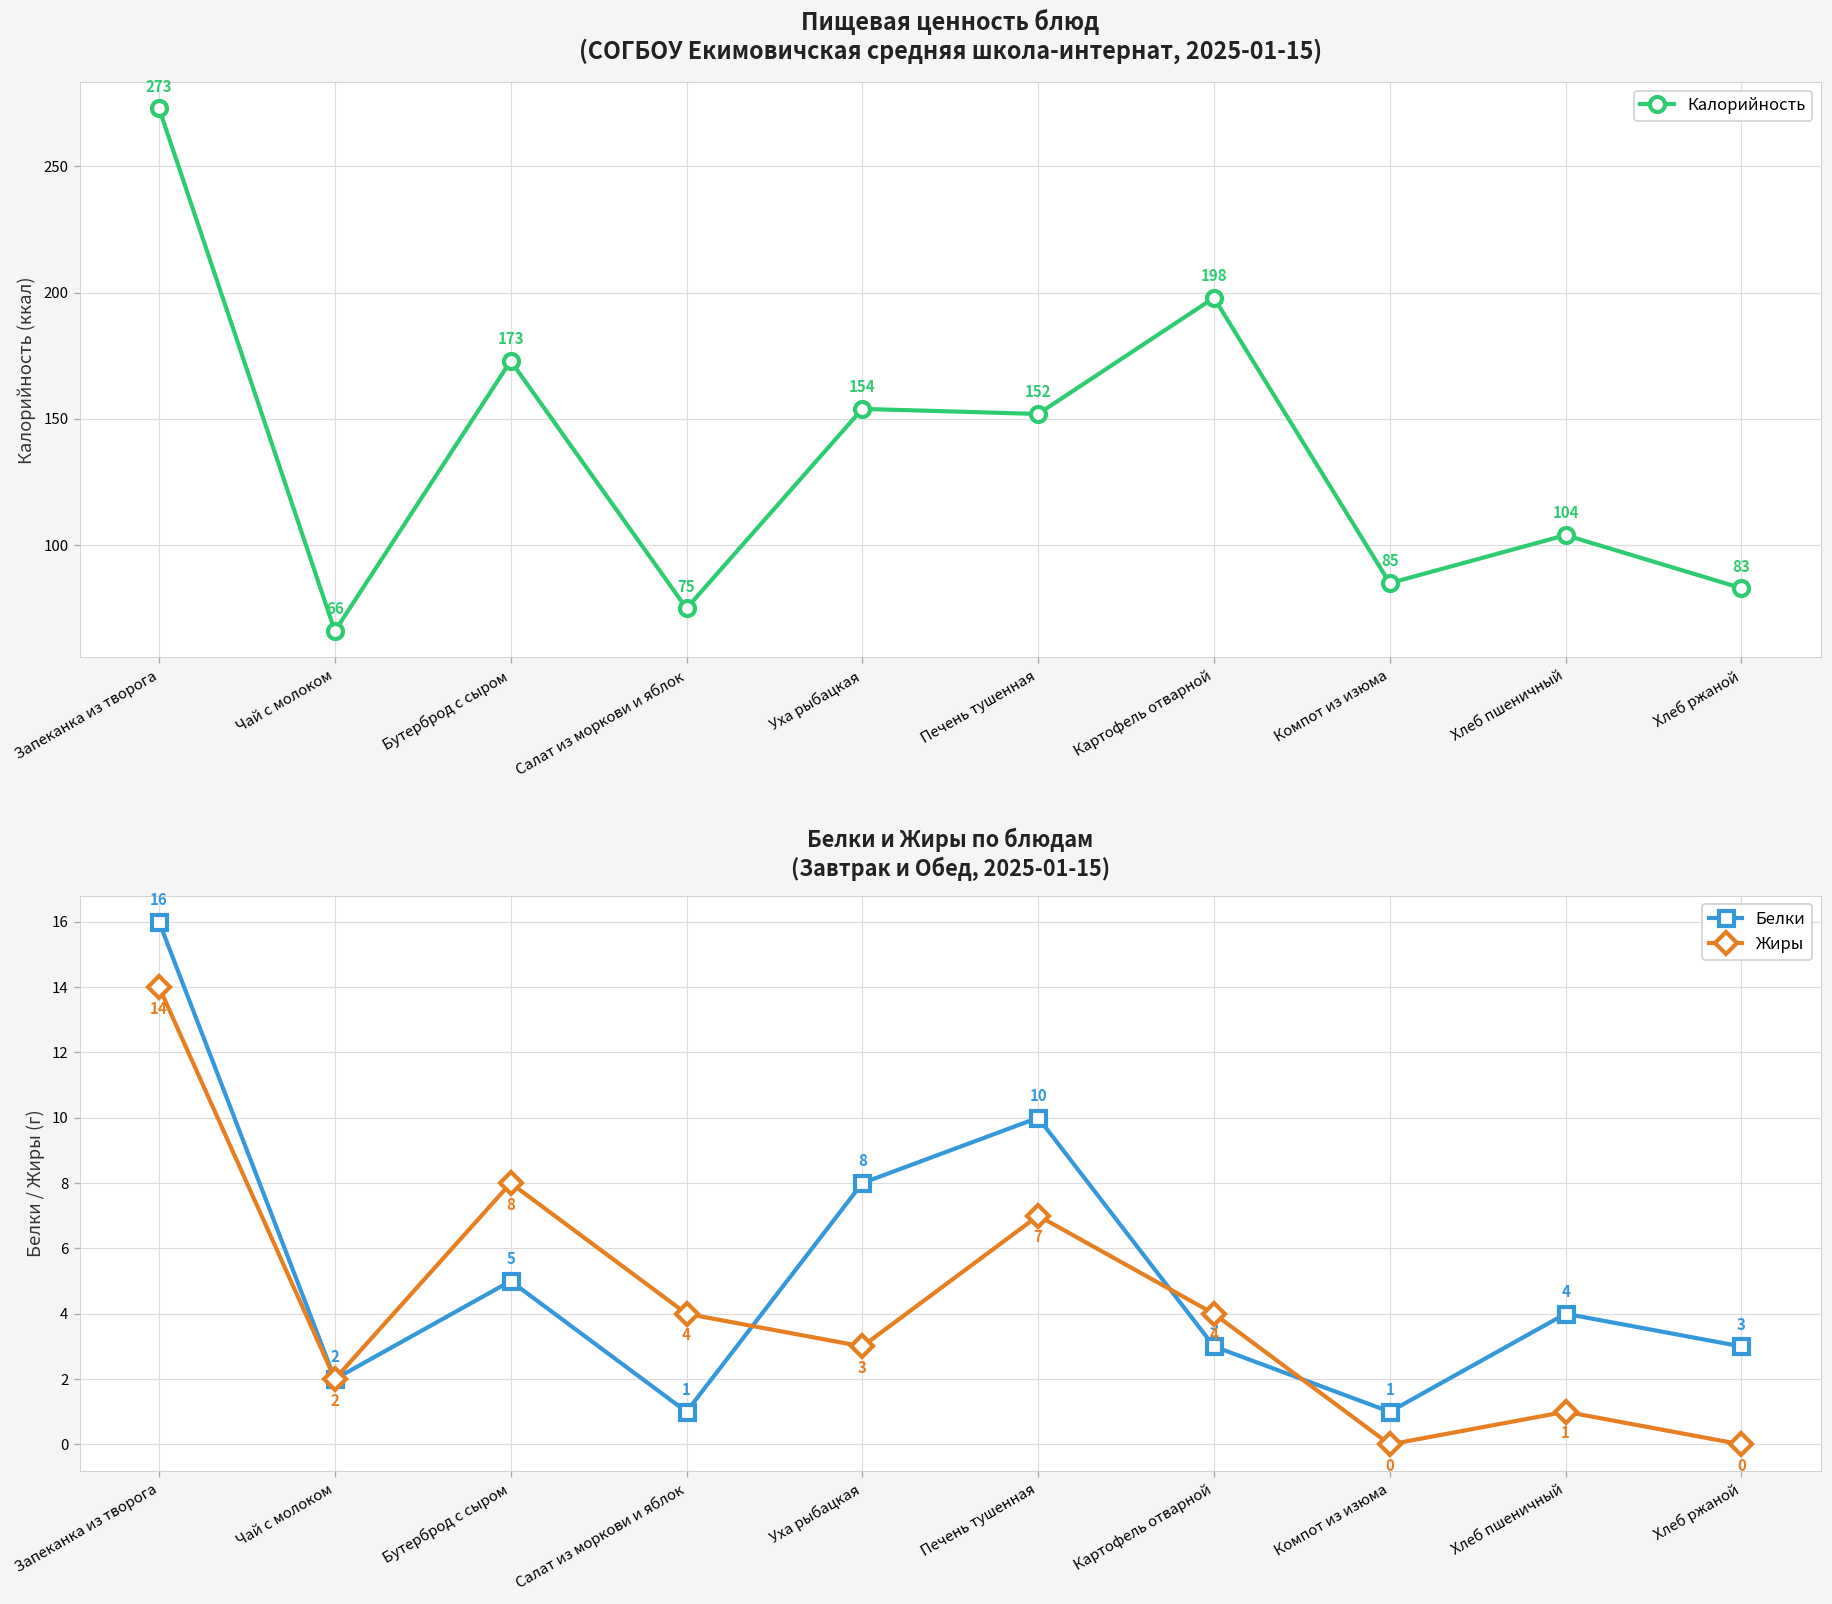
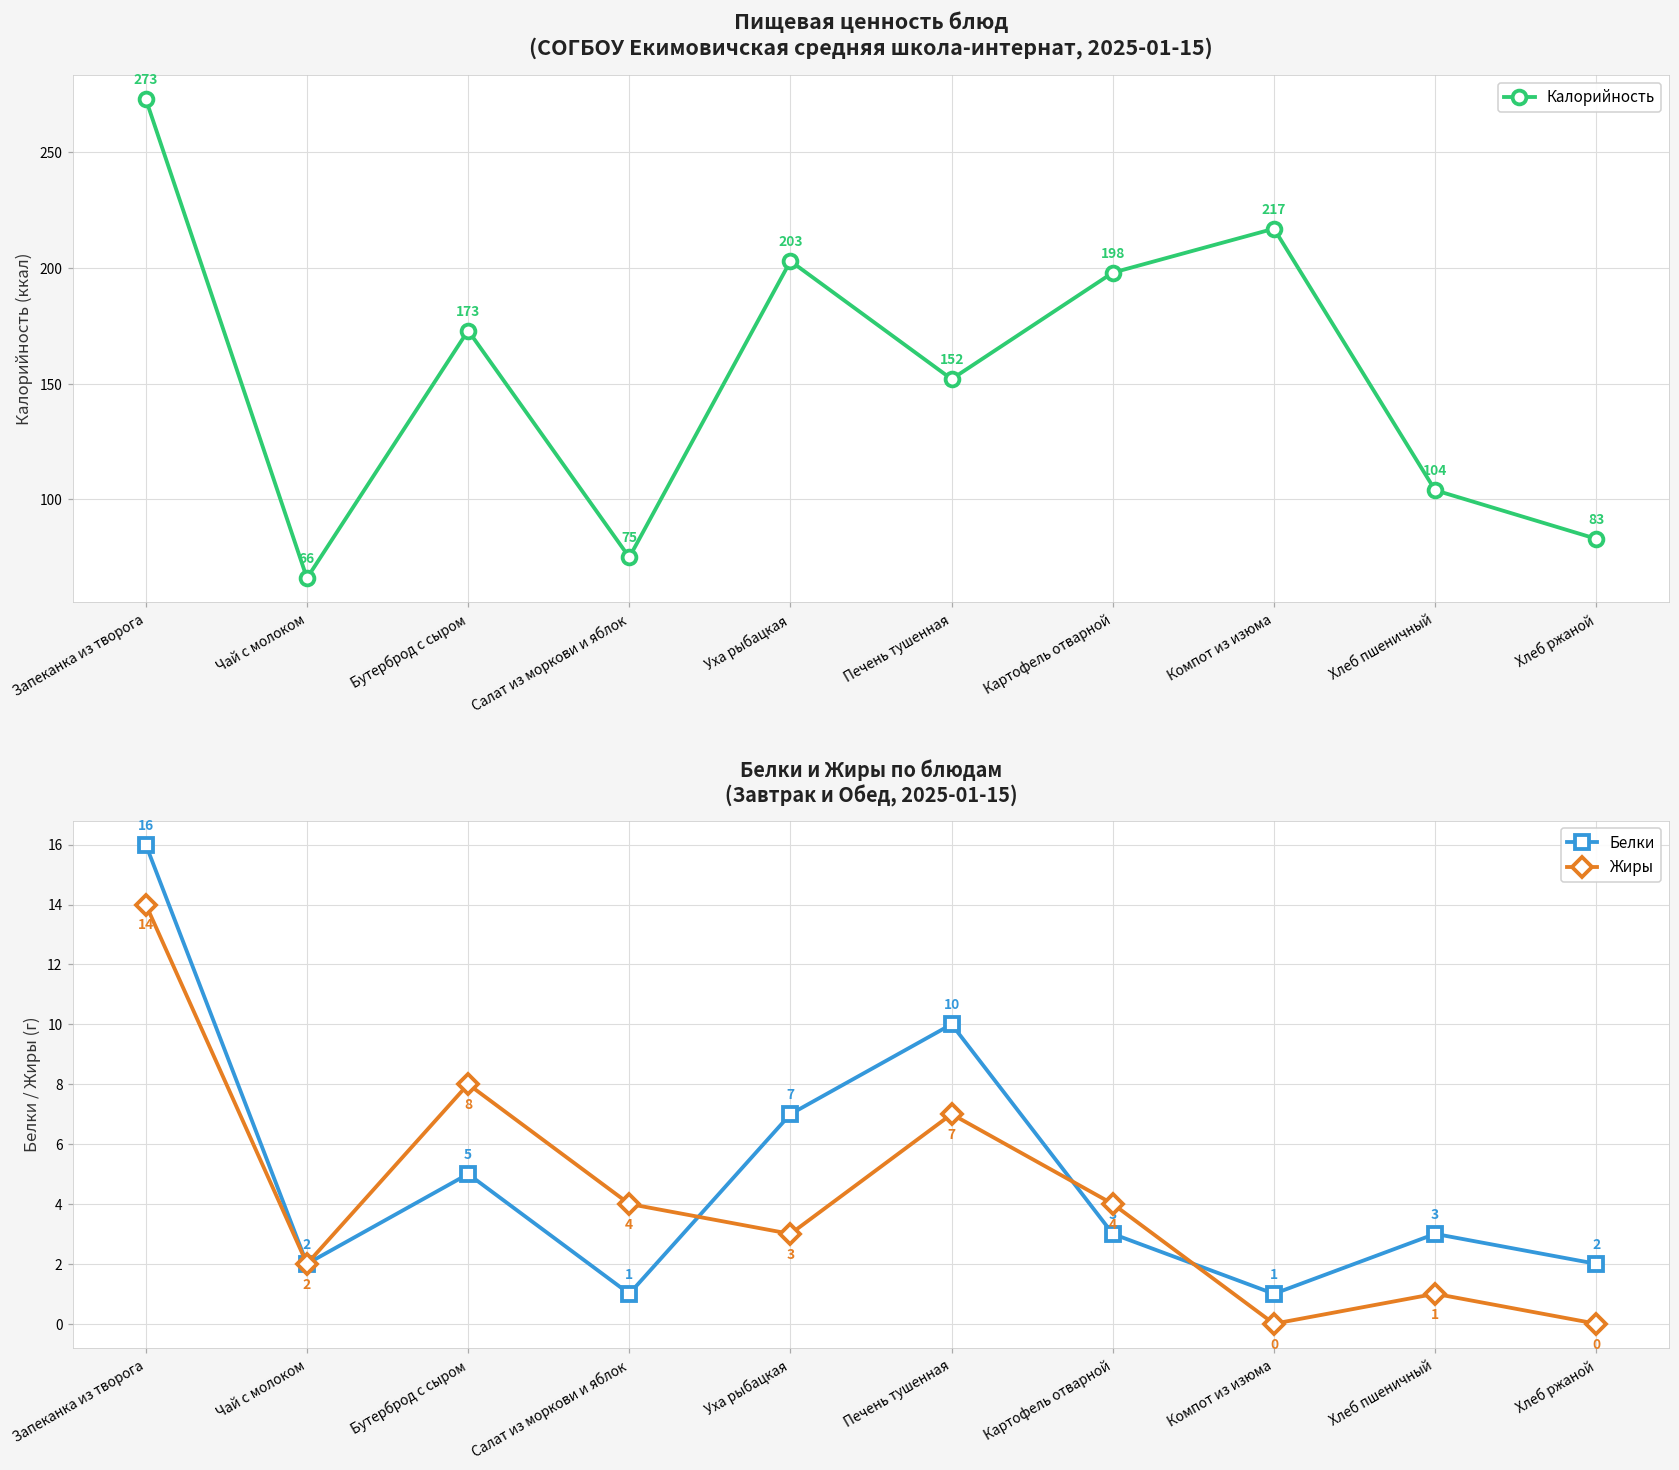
Пищевая ценность блюд (СОГБОУ Екимовичская средняя школа-интернат, 2025-01-15), Уха рыбацкая: 154 -> 203
Пищевая ценность блюд (СОГБОУ Екимовичская средняя школа-интернат, 2025-01-15), Компот из изюма: 85 -> 217
Белки и Жиры по блюдам (Завтрак и Обед, 2025-01-15), Белки, Уха рыбацкая: 8 -> 7
Белки и Жиры по блюдам (Завтрак и Обед, 2025-01-15), Белки, Хлеб пшеничный: 4 -> 3
Белки и Жиры по блюдам (Завтрак и Обед, 2025-01-15), Белки, Хлеб ржаной: 3 -> 2
